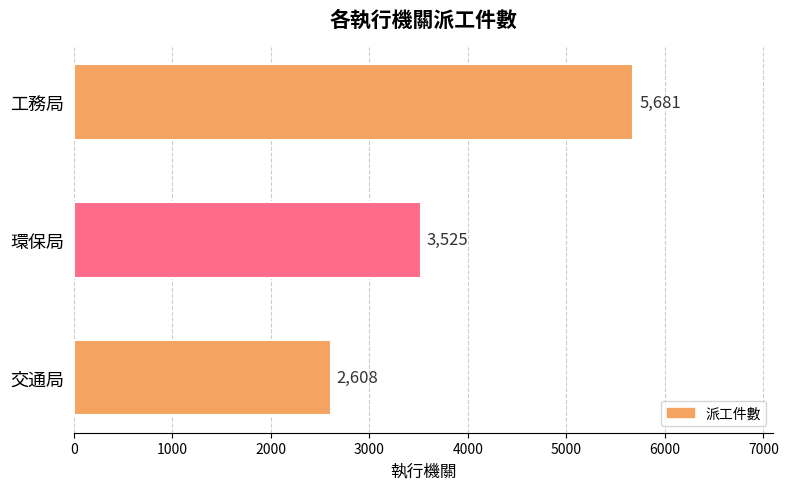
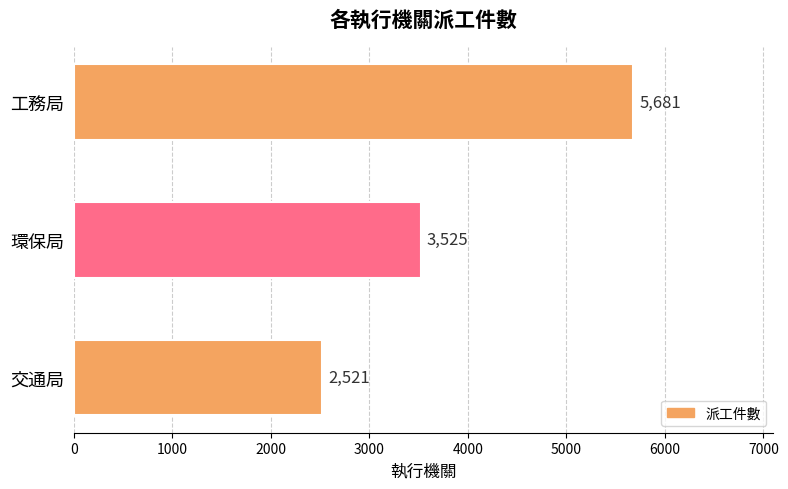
交通局: 2,608 -> 2,521
